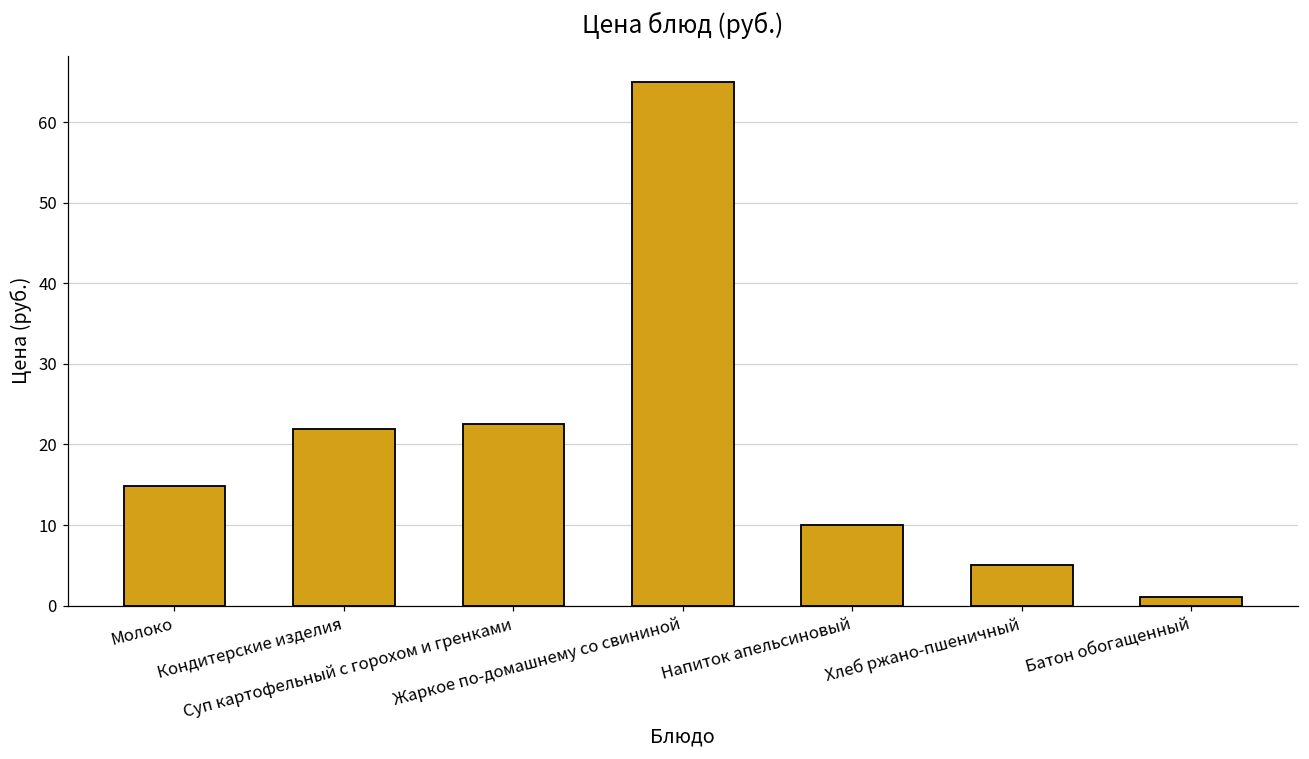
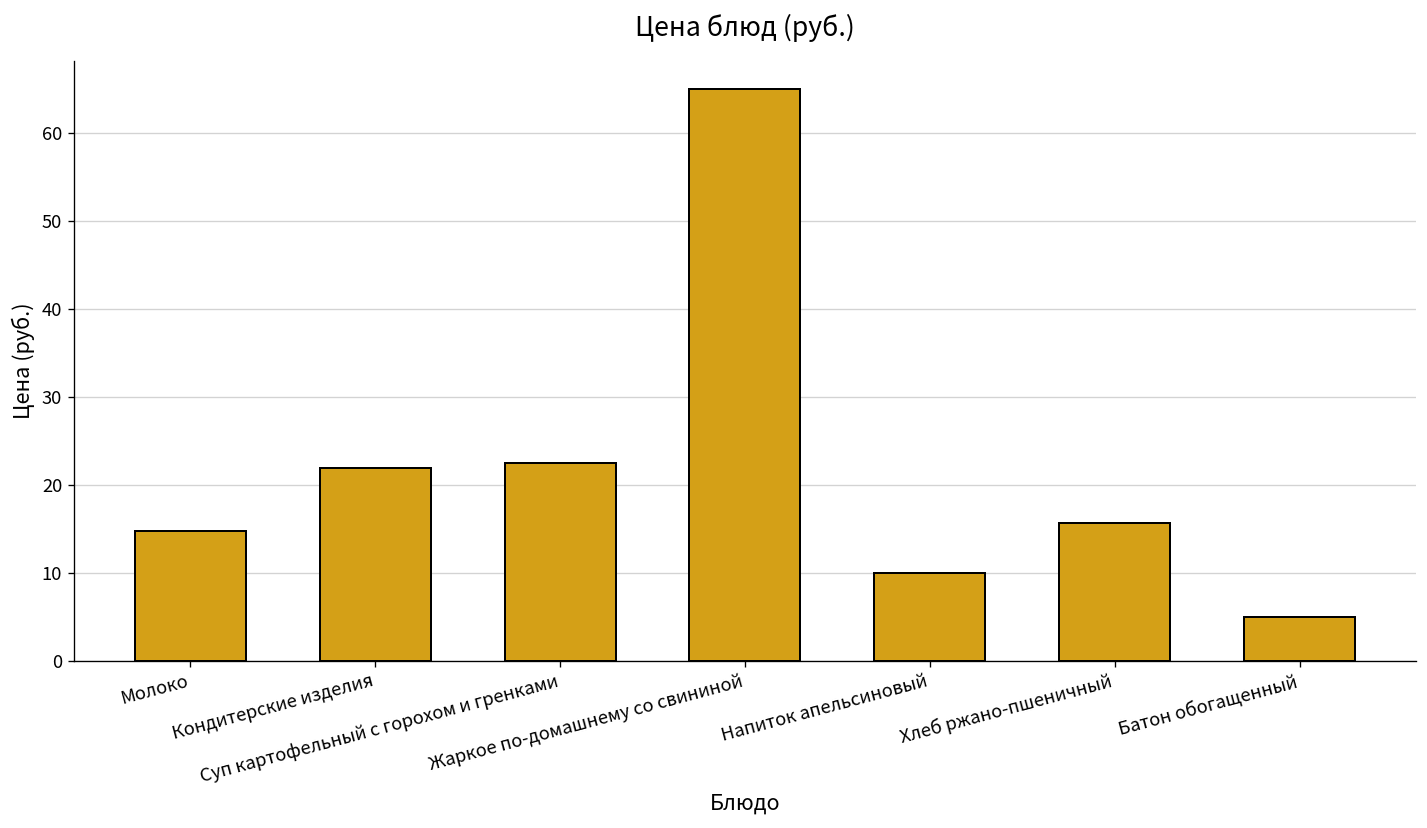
Хлеб ржано-пшеничный: 5 -> 16
Батон обогащенный: 1 -> 5
